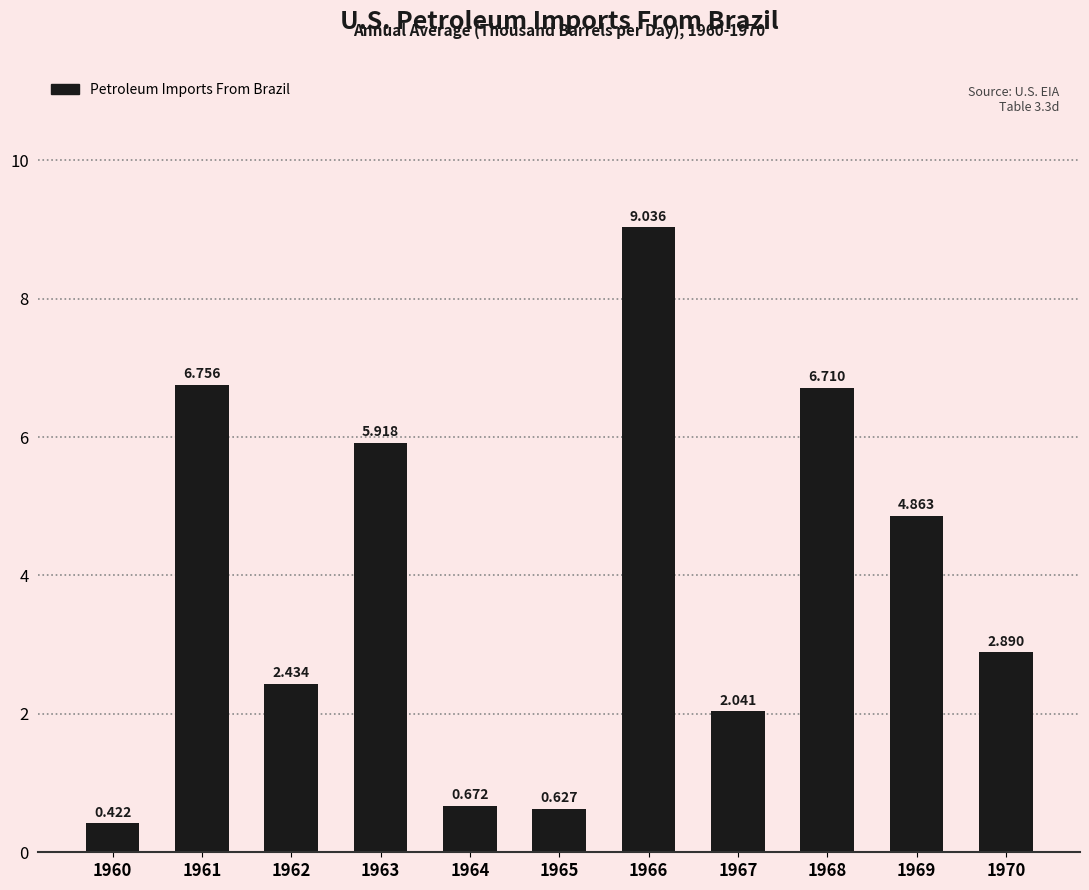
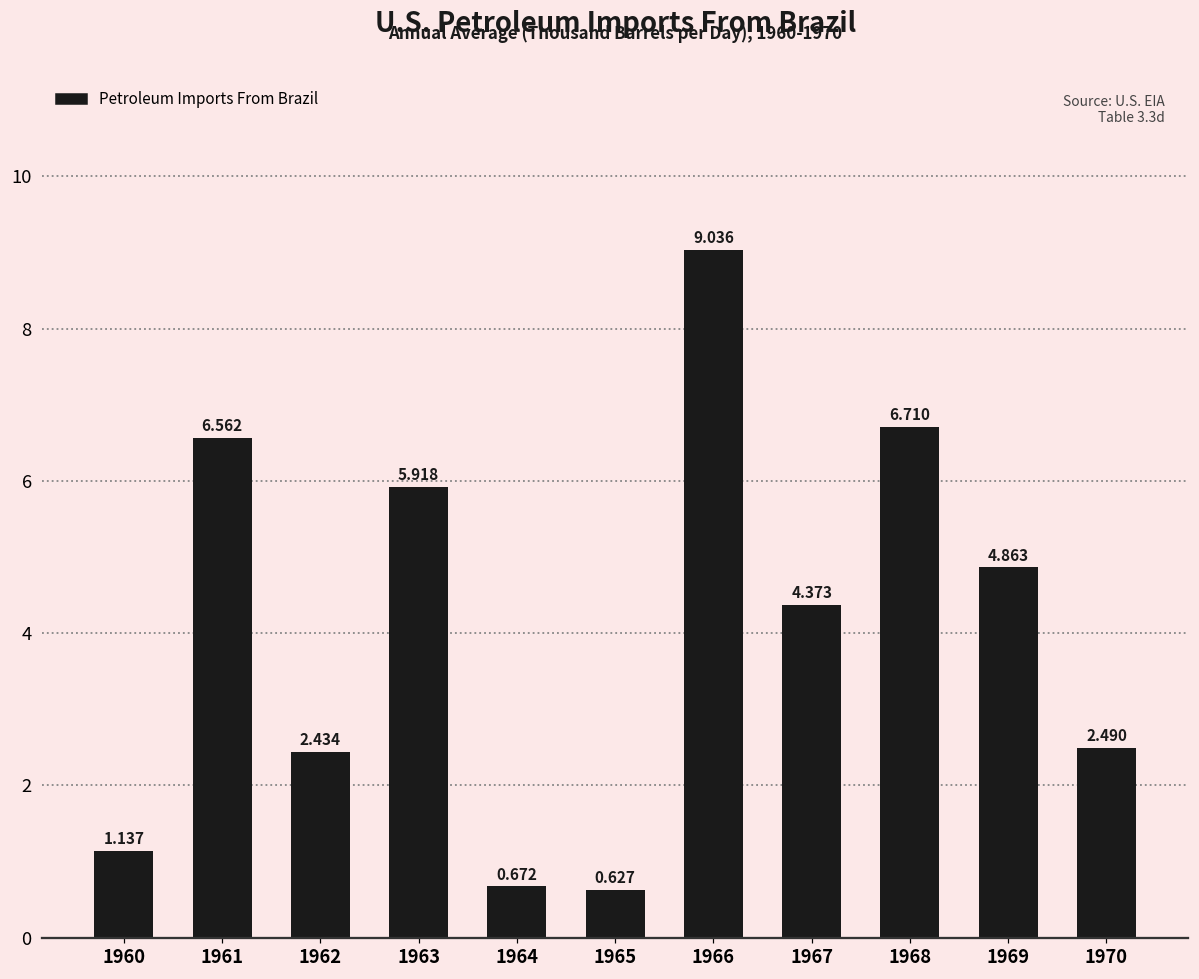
1960: 0.422 -> 1.137
1961: 6.756 -> 6.562
1967: 2.041 -> 4.373
1970: 2.890 -> 2.490
